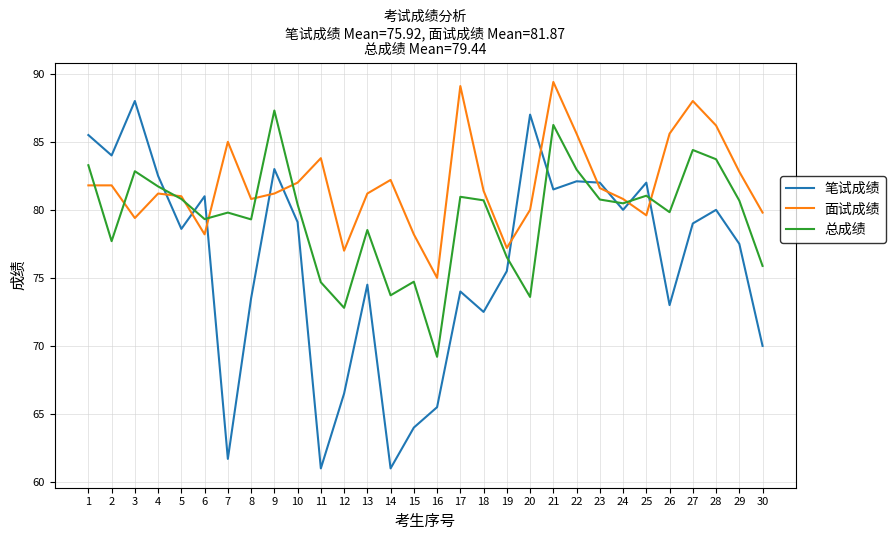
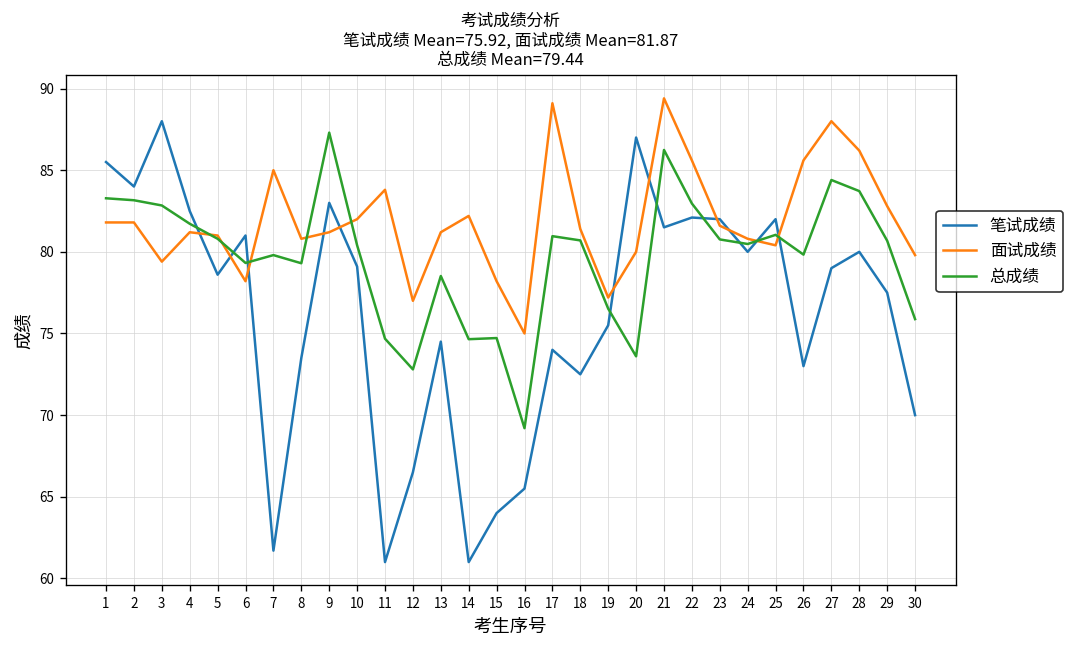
总成绩, 2: 77.7 -> 83.2
总成绩, 14: 73.7 -> 74.7
面试成绩, 25: 79.6 -> 80.4
